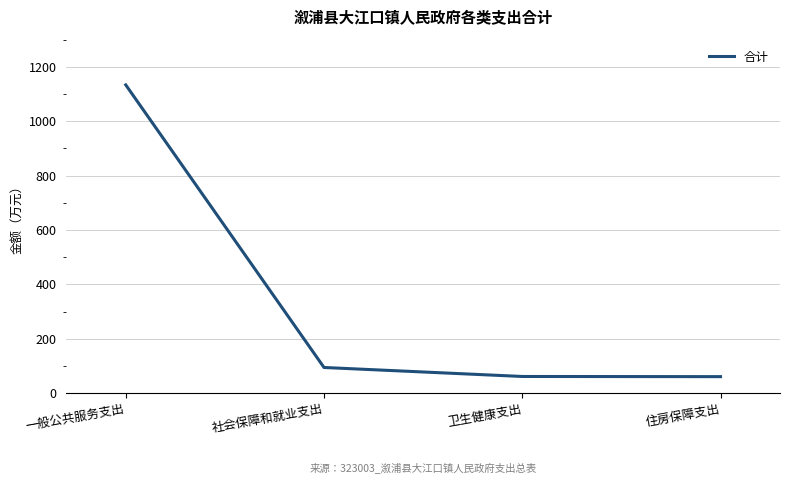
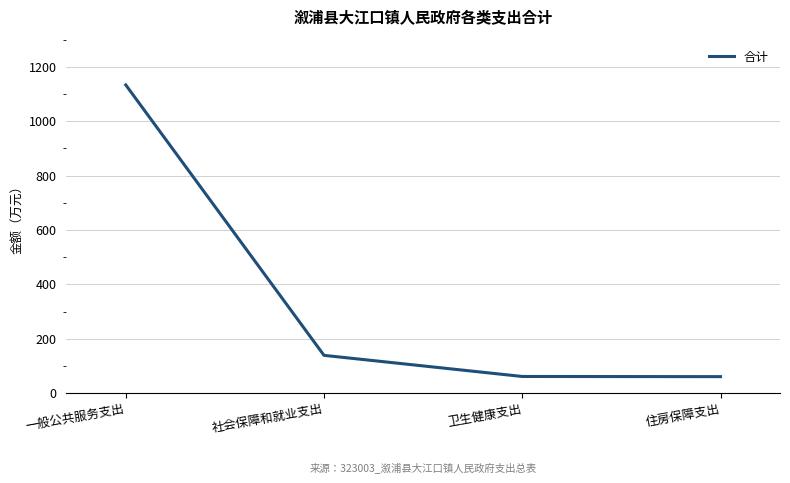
社会保障和就业支出: 90 -> 140
